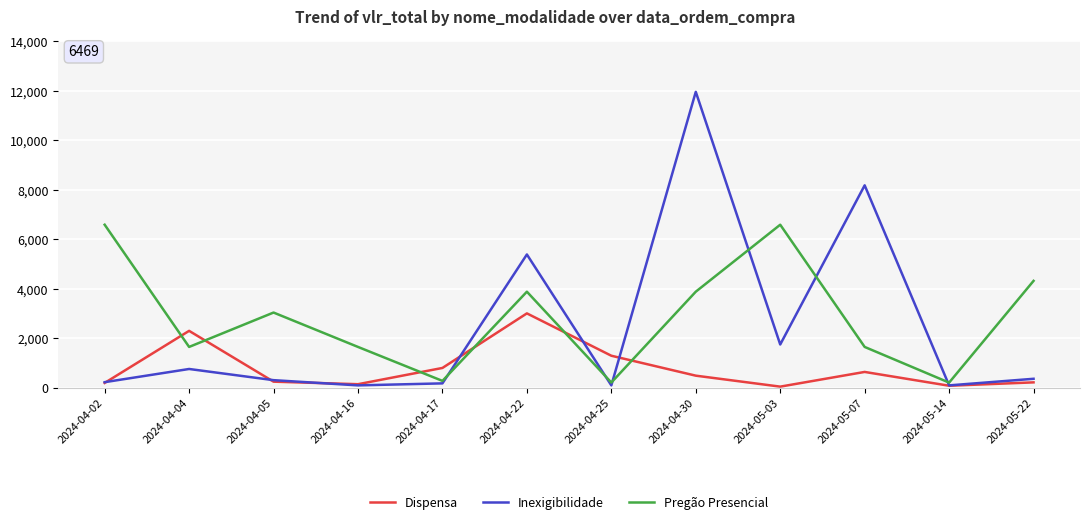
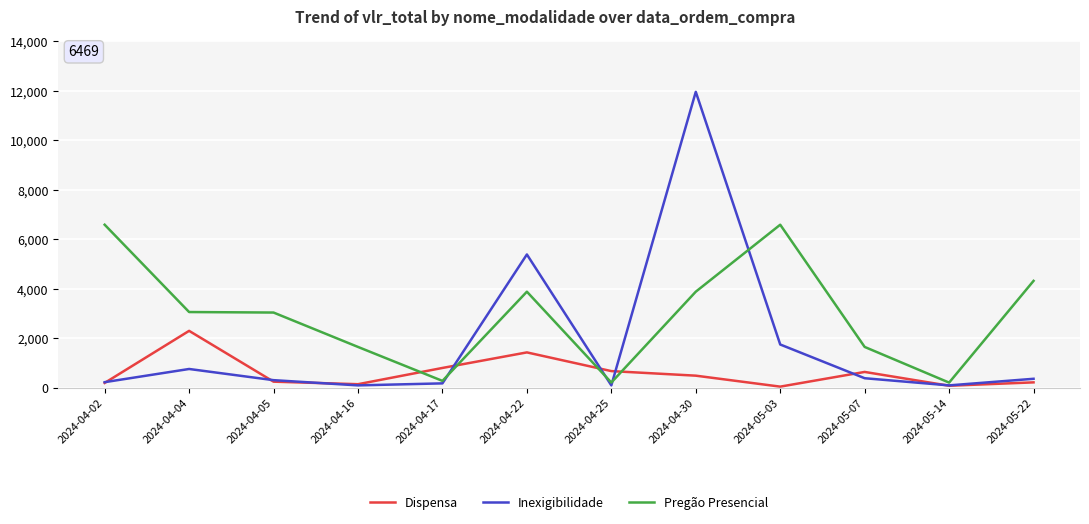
Pregão Presencial, 2024-04-04: 1,700 -> 3,100
Dispensa, 2024-04-22: 3,000 -> 1,400
Dispensa, 2024-04-25: 1,300 -> 700
Inexigibilidade, 2024-05-07: 8,200 -> 400
